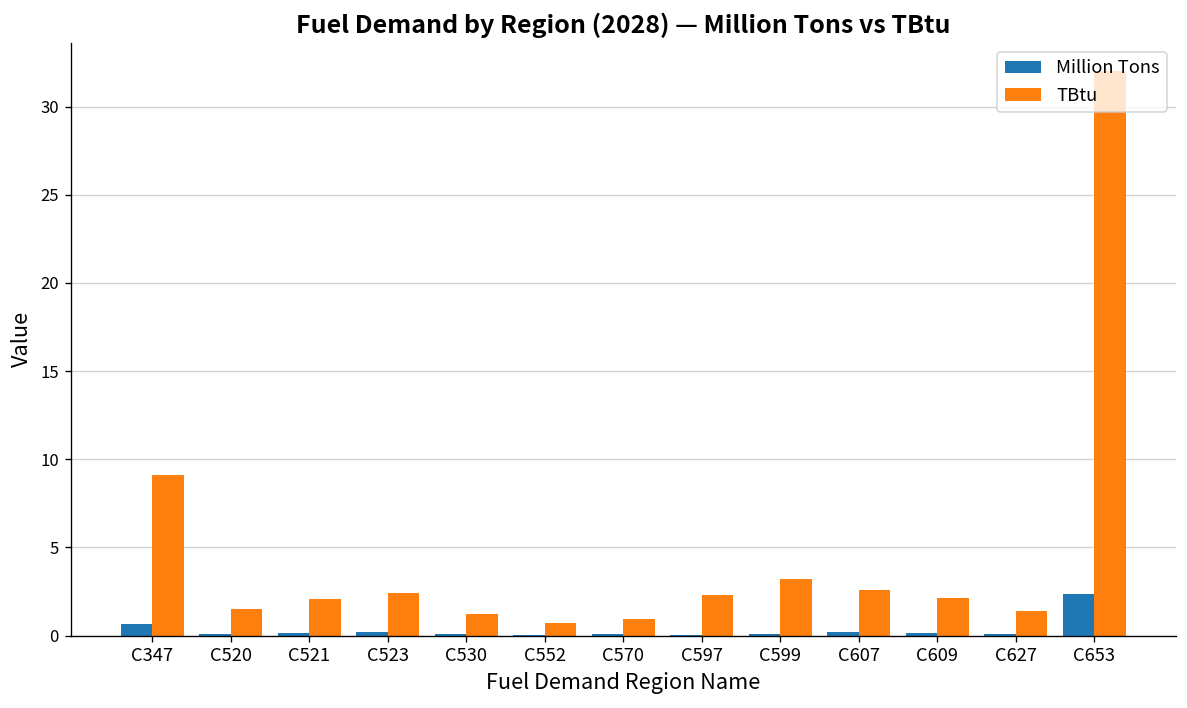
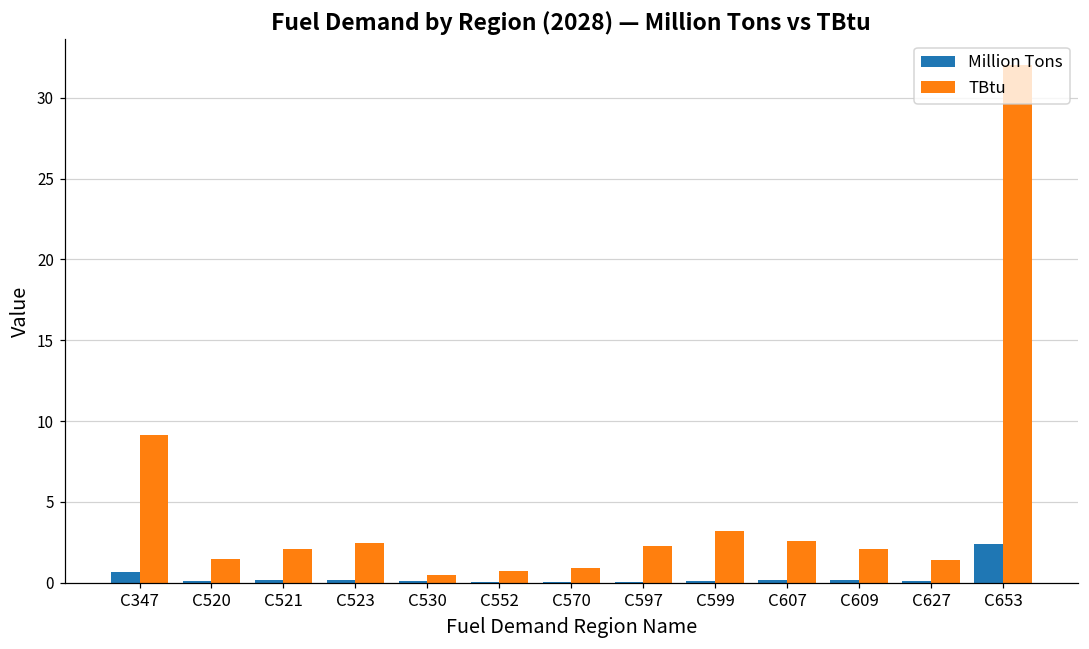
TBtu, C530: 1.2 -> 0.5
